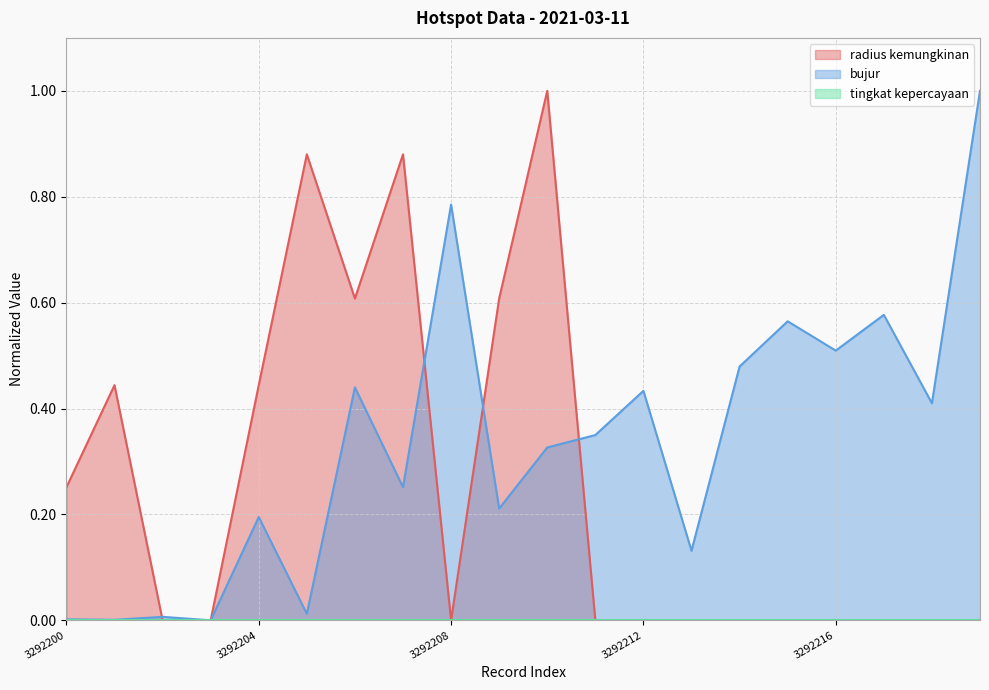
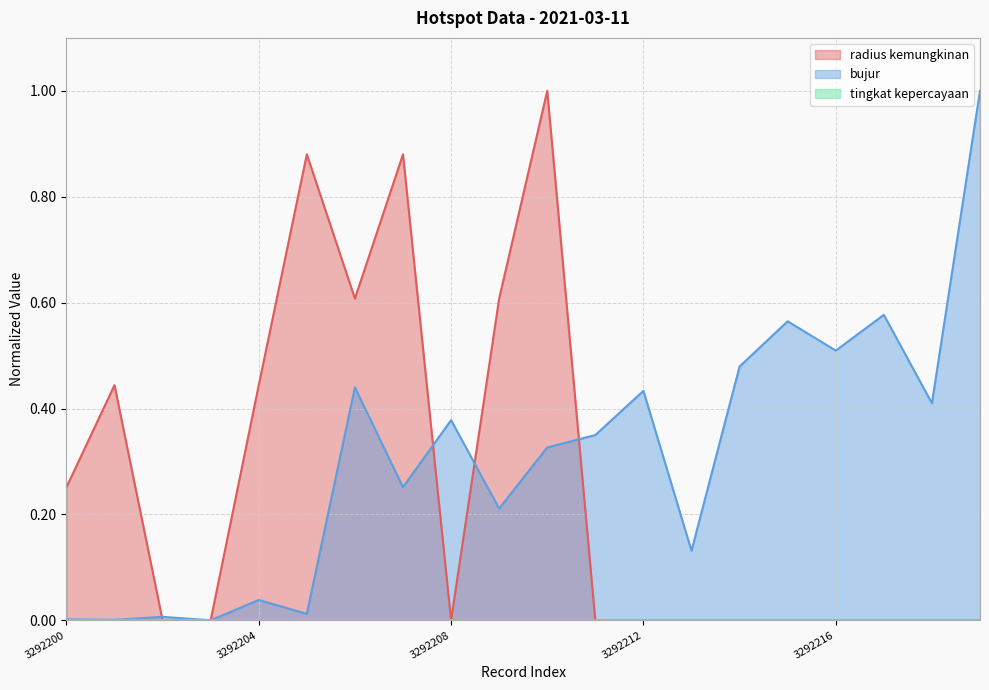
bujur, 3292204: 0.20 -> 0.04
bujur, 3292208: 0.79 -> 0.38
